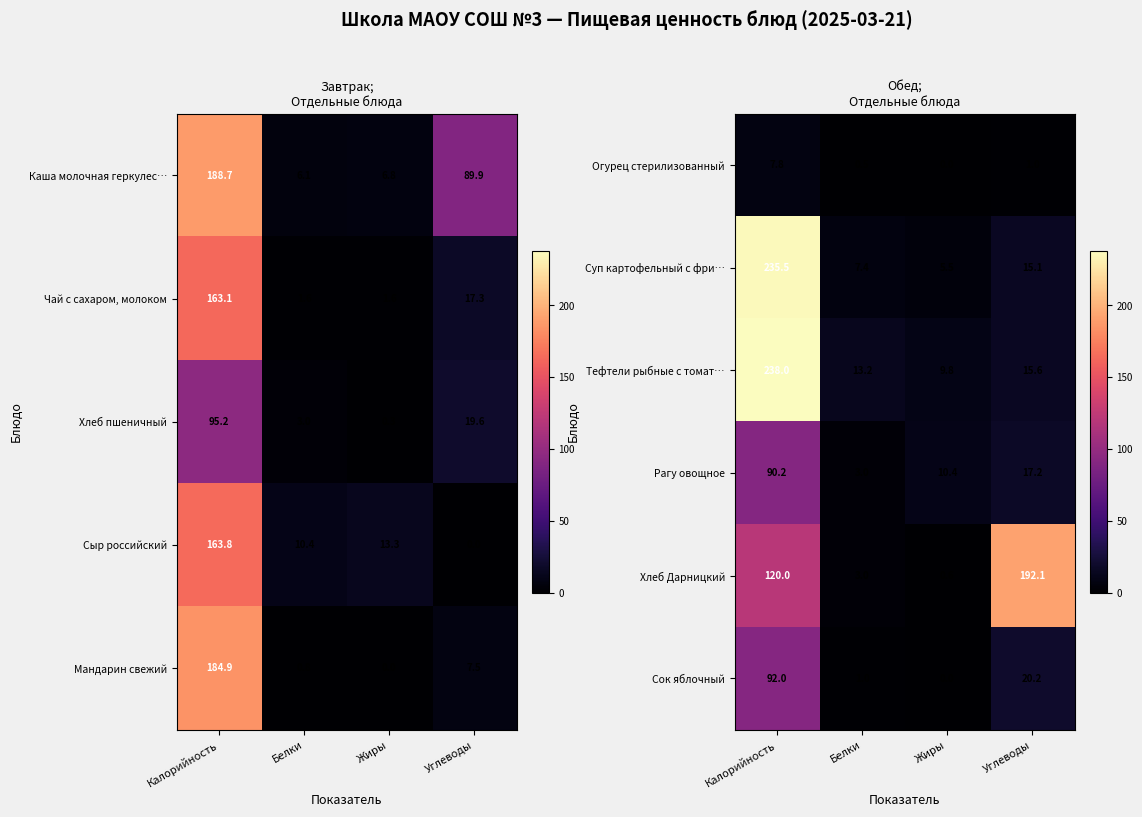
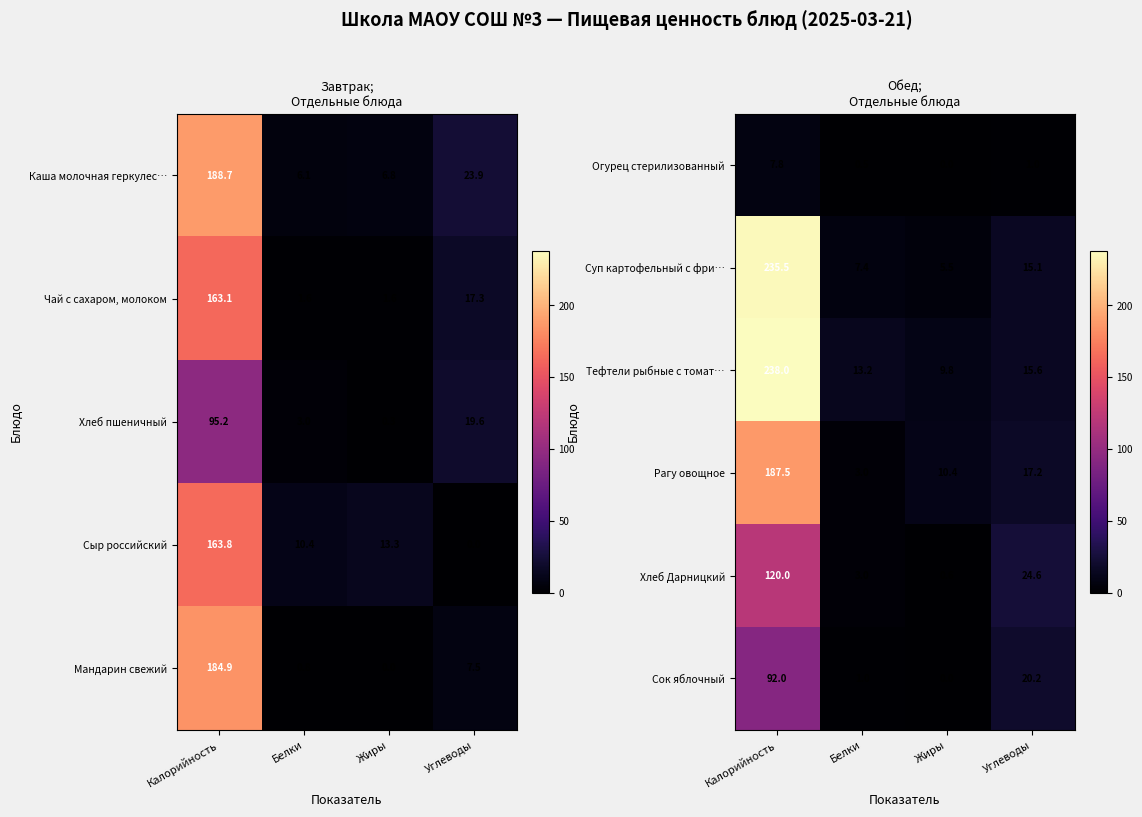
Завтрак; Отдельные блюда, Каша молочная геркулес…, Углеводы: 89.9 -> 23.9
Обед; Отдельные блюда, Рагу овощное, Калорийность: 90.2 -> 187.5
Обед; Отдельные блюда, Хлеб Дарницкий, Углеводы: 192.1 -> 24.6
